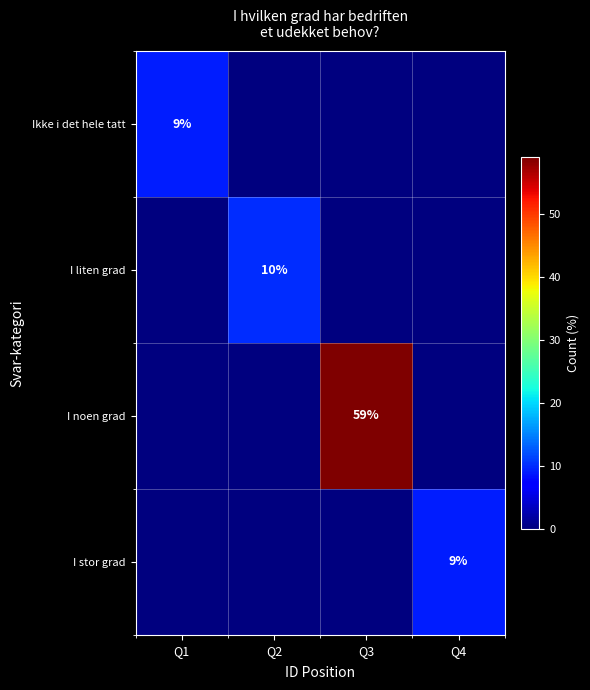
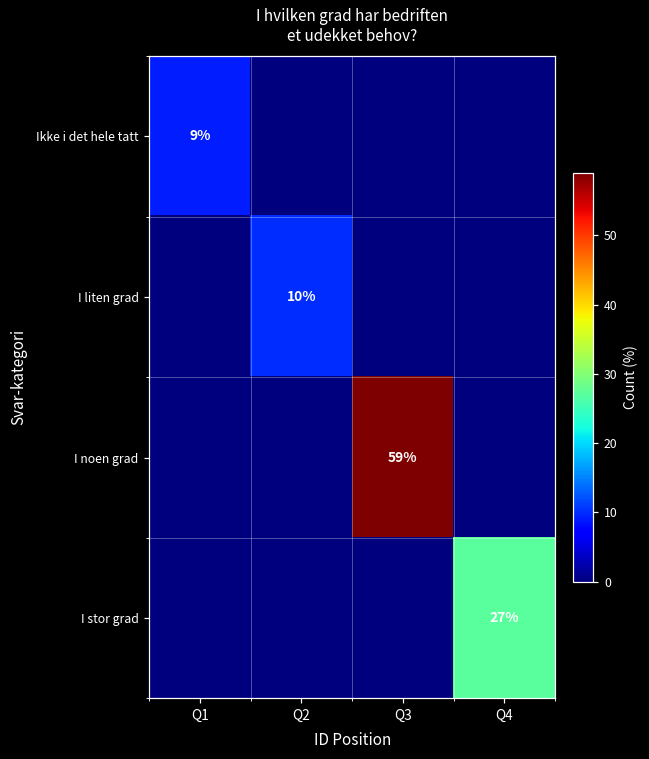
I stor grad, Q4: 9% -> 27%
